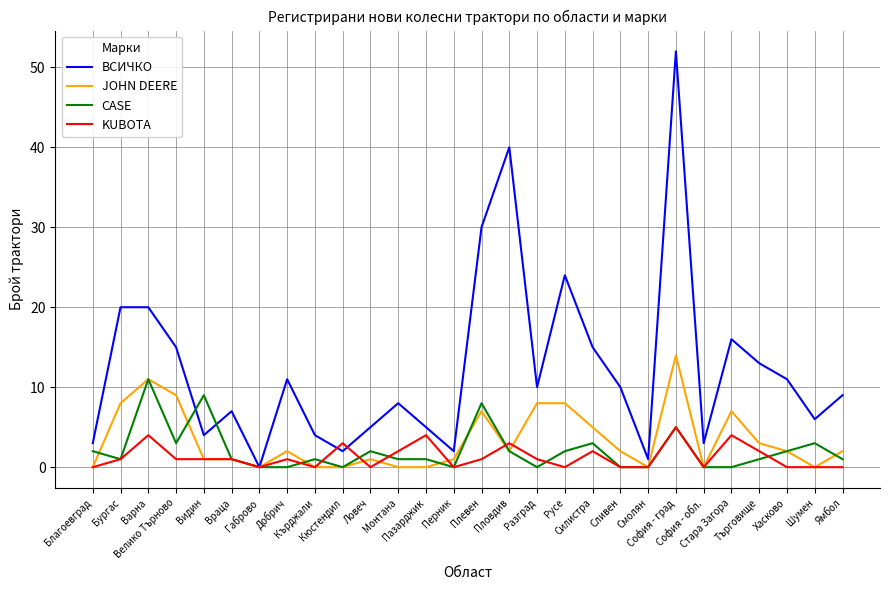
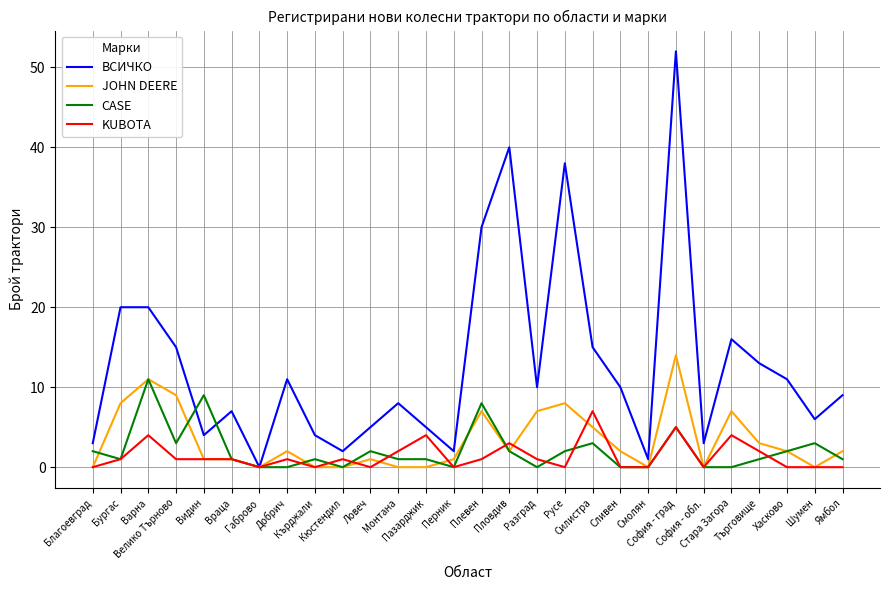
KUBOTA, Кюстендил: 3 -> 1
JOHN DEERE, Разград: 8 -> 7
ВСИЧКО, Русе: 24 -> 38
KUBOTA, Силистра: 2 -> 7
